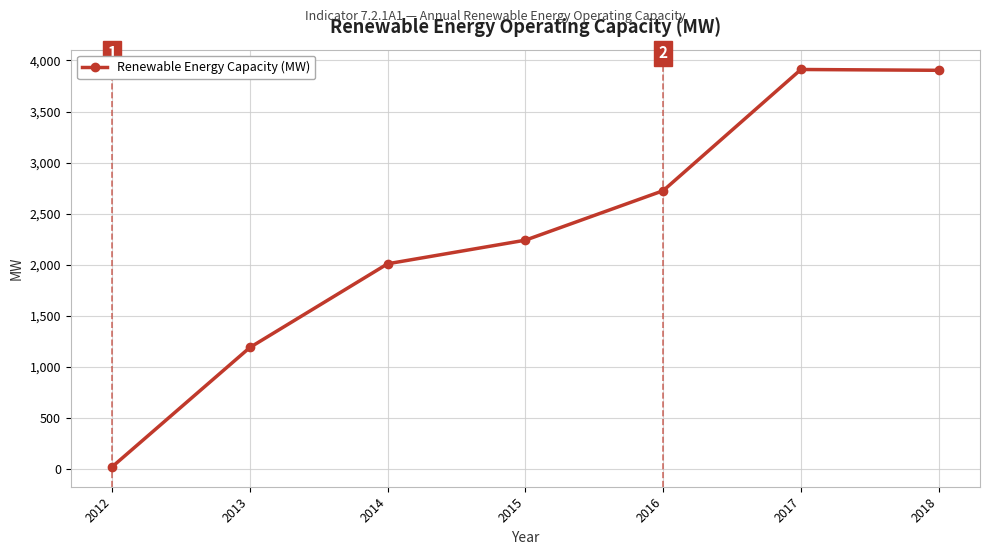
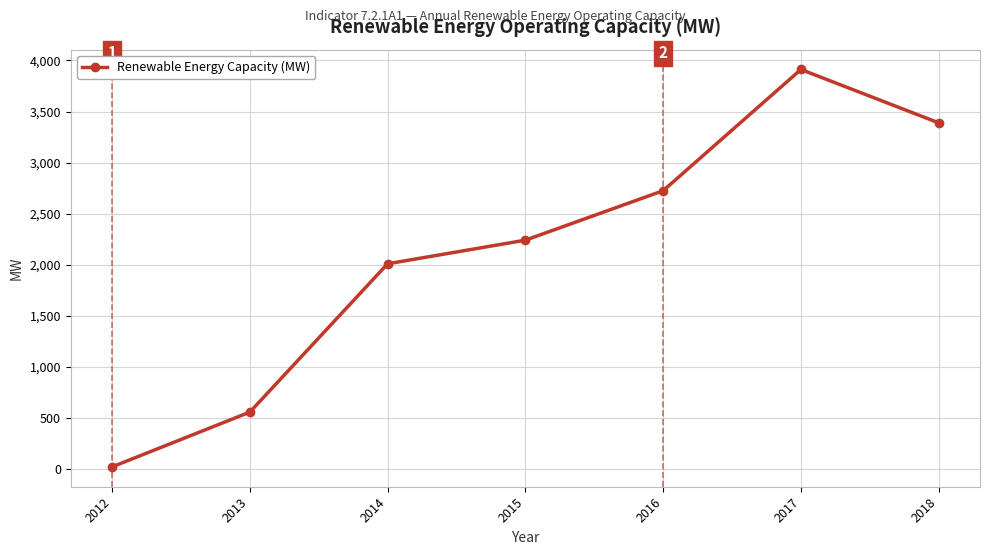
2013: 1,190 -> 560
2018: 3,900 -> 3,390
